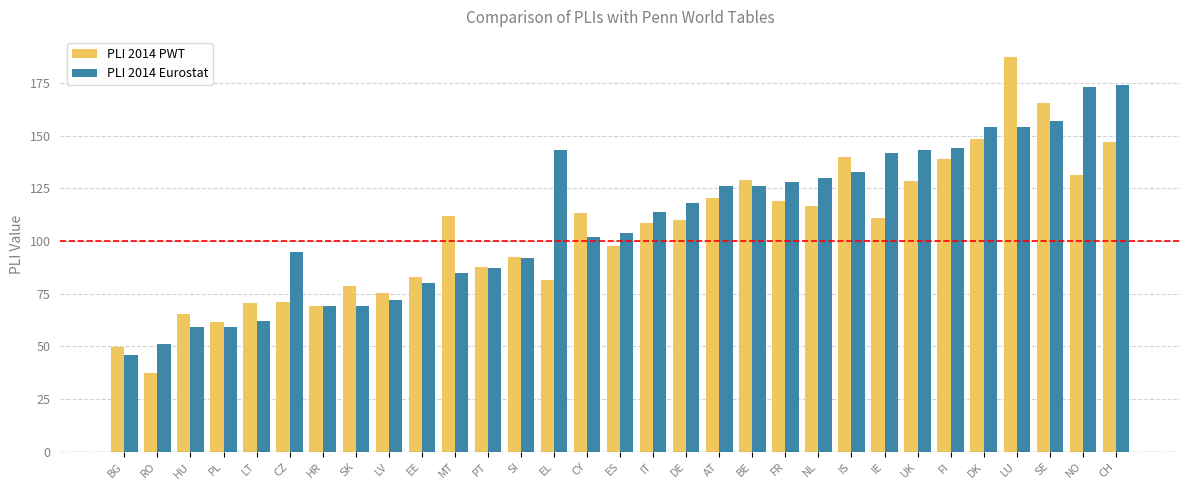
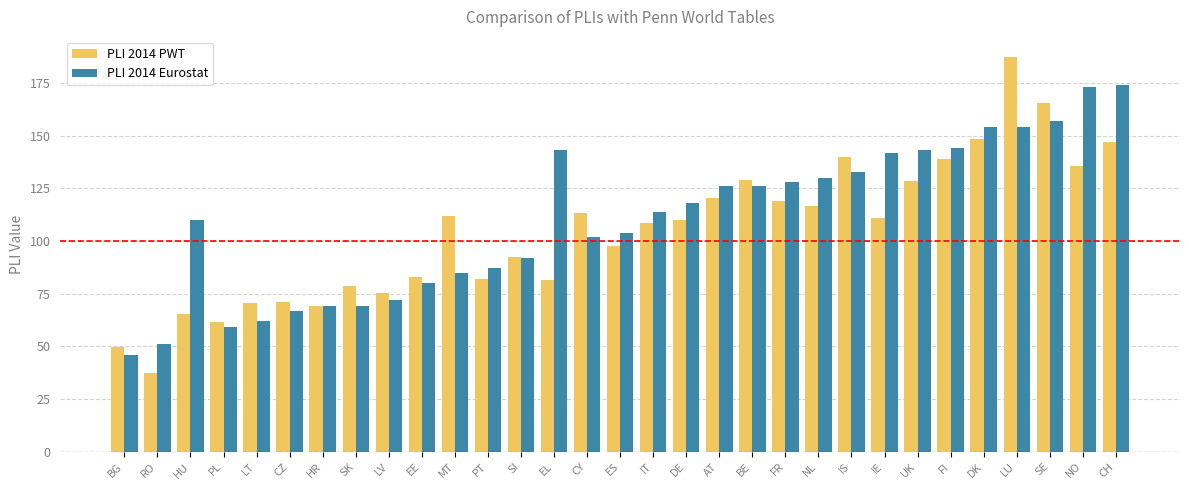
PLI 2014 Eurostat, HU: 59 -> 110
PLI 2014 Eurostat, CZ: 95 -> 67
PLI 2014 PWT, PT: 88 -> 82
PLI 2014 PWT, NO: 131 -> 136
